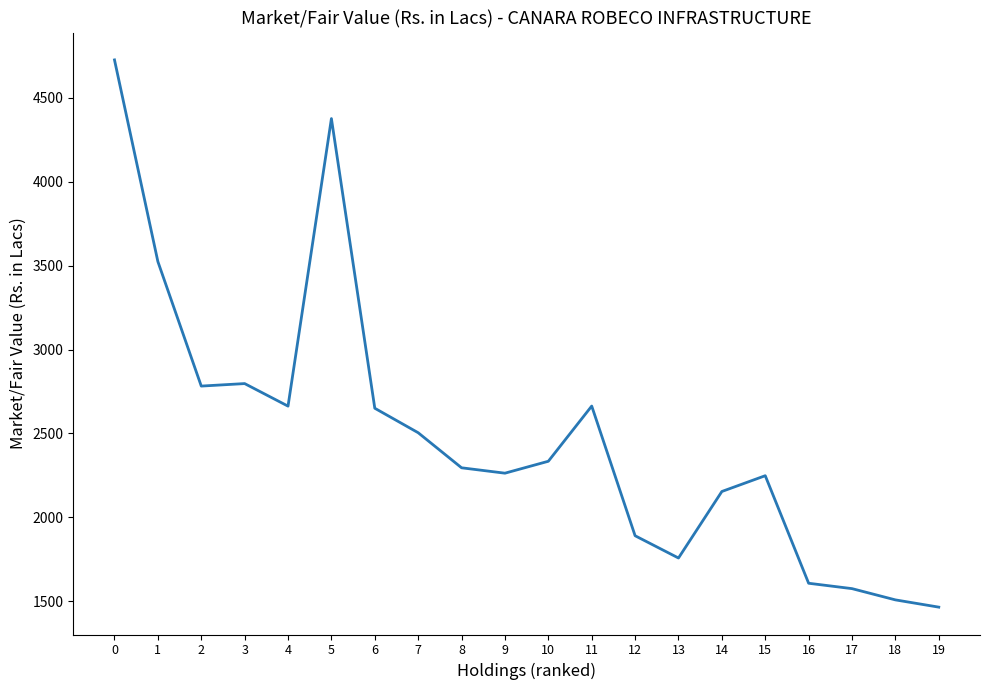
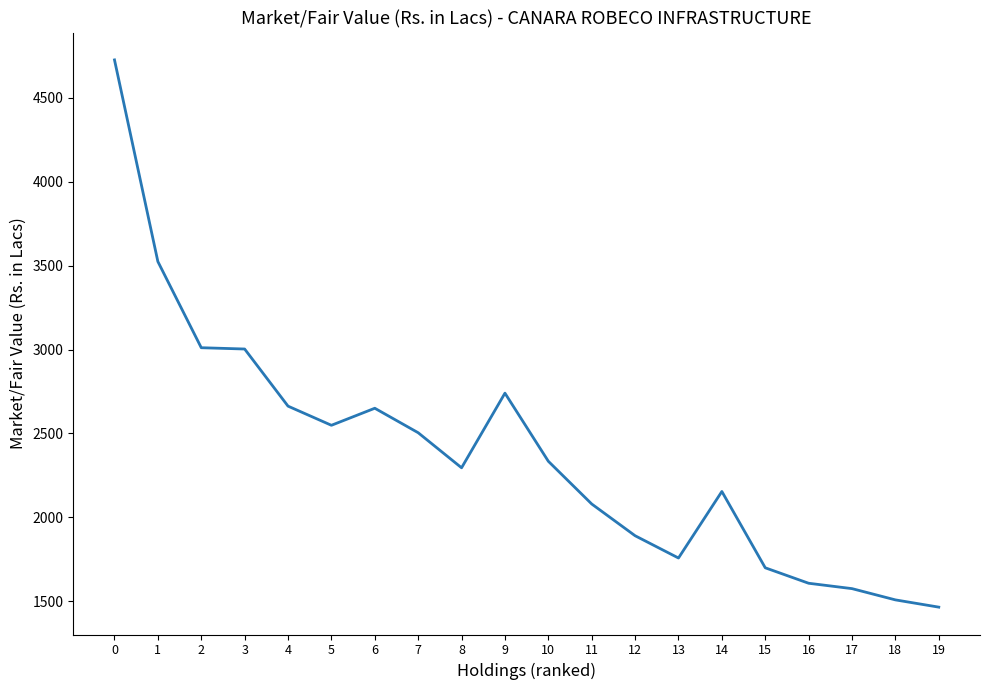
2: 2780 -> 3010
3: 2800 -> 3000
5: 4380 -> 2550
9: 2260 -> 2740
11: 2660 -> 2080
15: 2250 -> 1700
